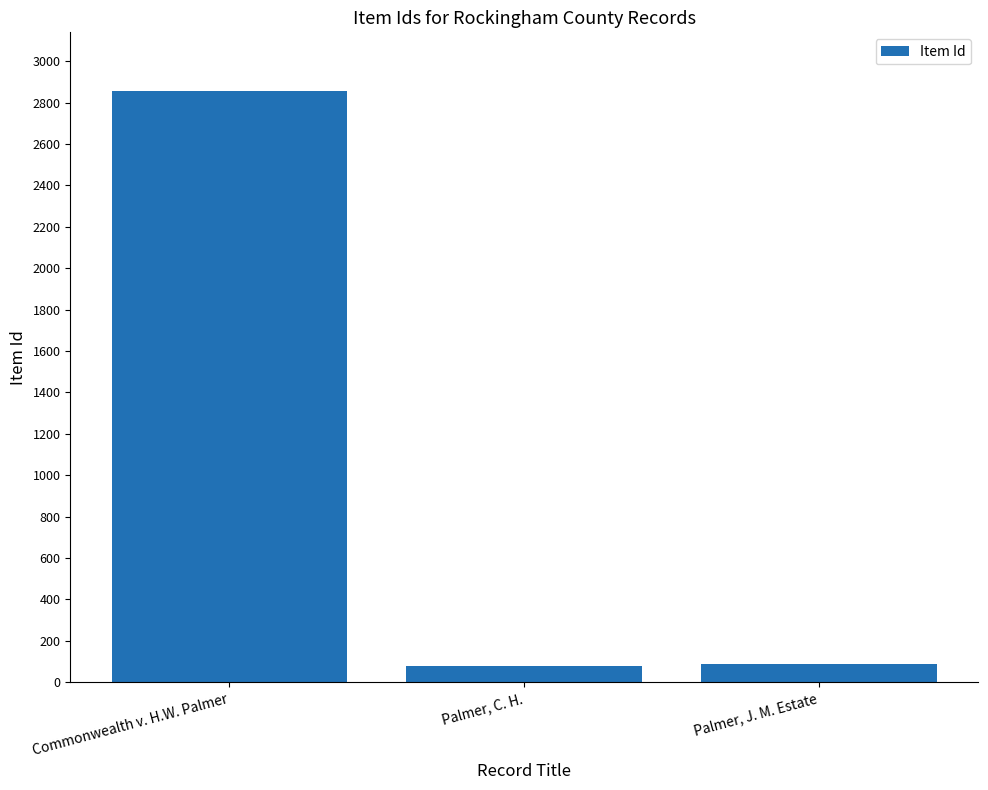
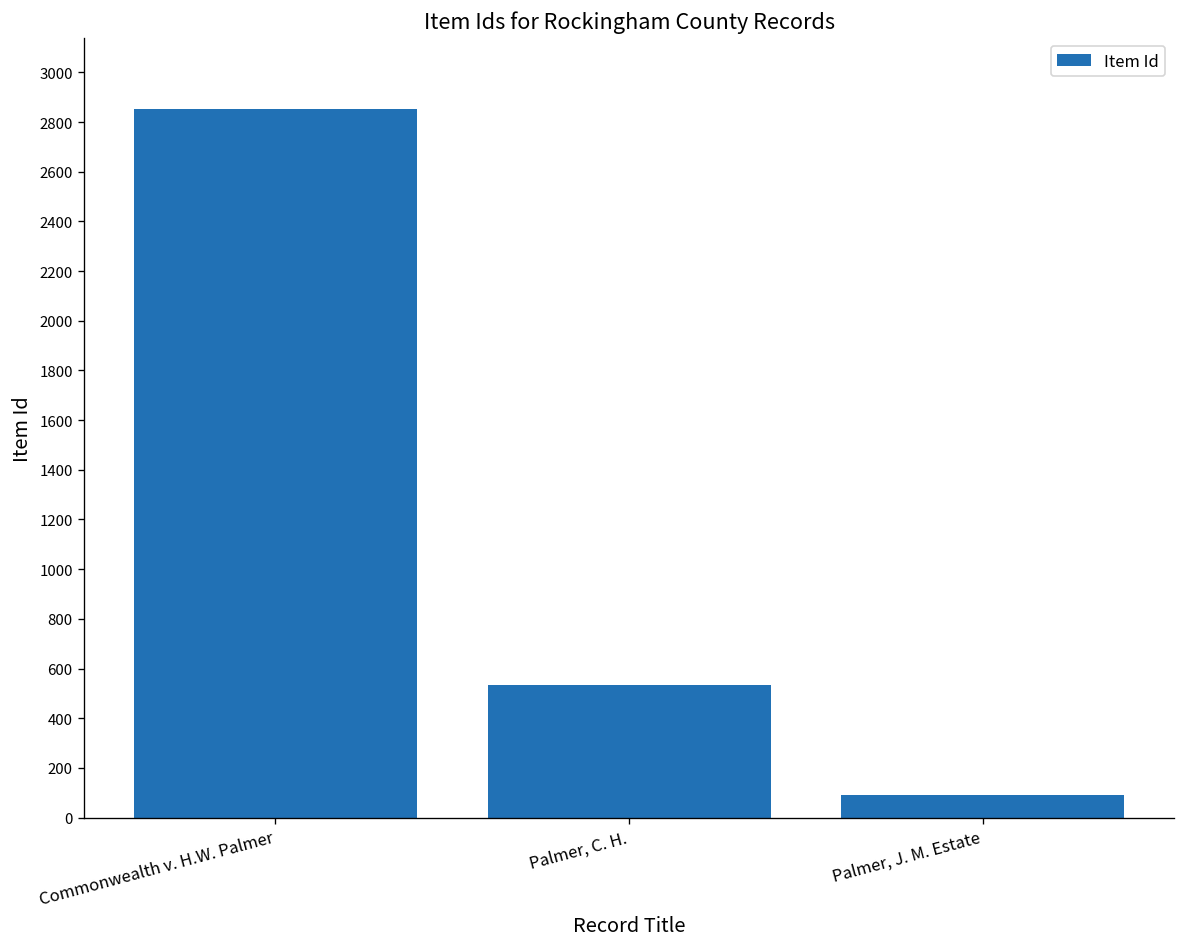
Palmer, C. H.: 80 -> 530
